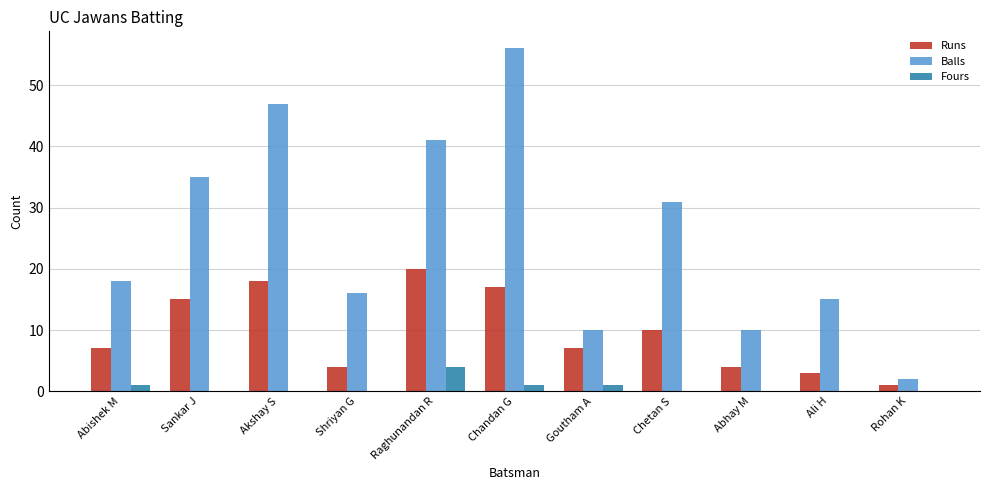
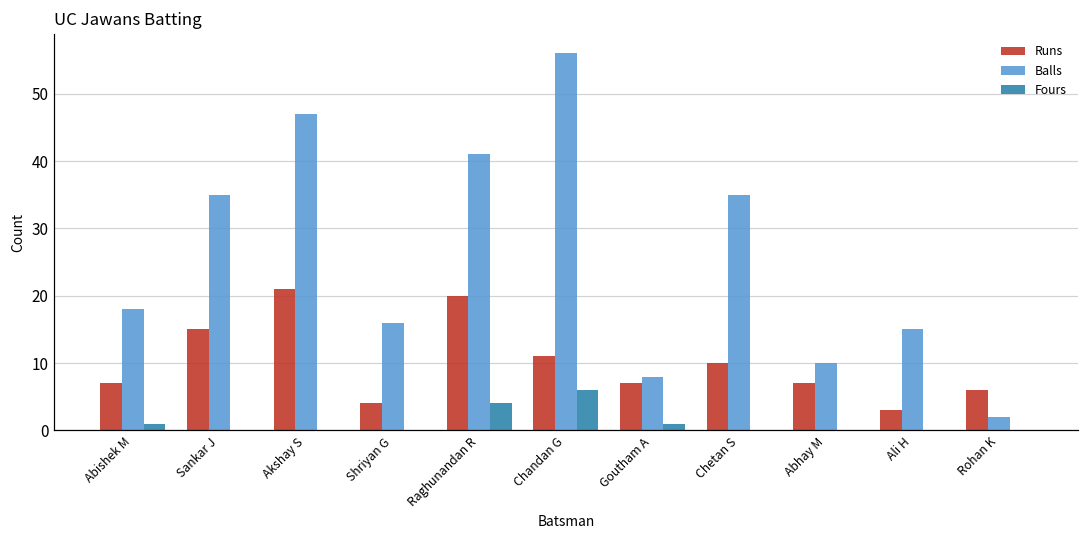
Runs, Akshay S: 18 -> 21
Runs, Chandan G: 17 -> 11
Fours, Chandan G: 1 -> 6
Balls, Goutham A: 10 -> 8
Balls, Chetan S: 31 -> 35
Runs, Abhay M: 4 -> 7
Runs, Rohan K: 1 -> 6
